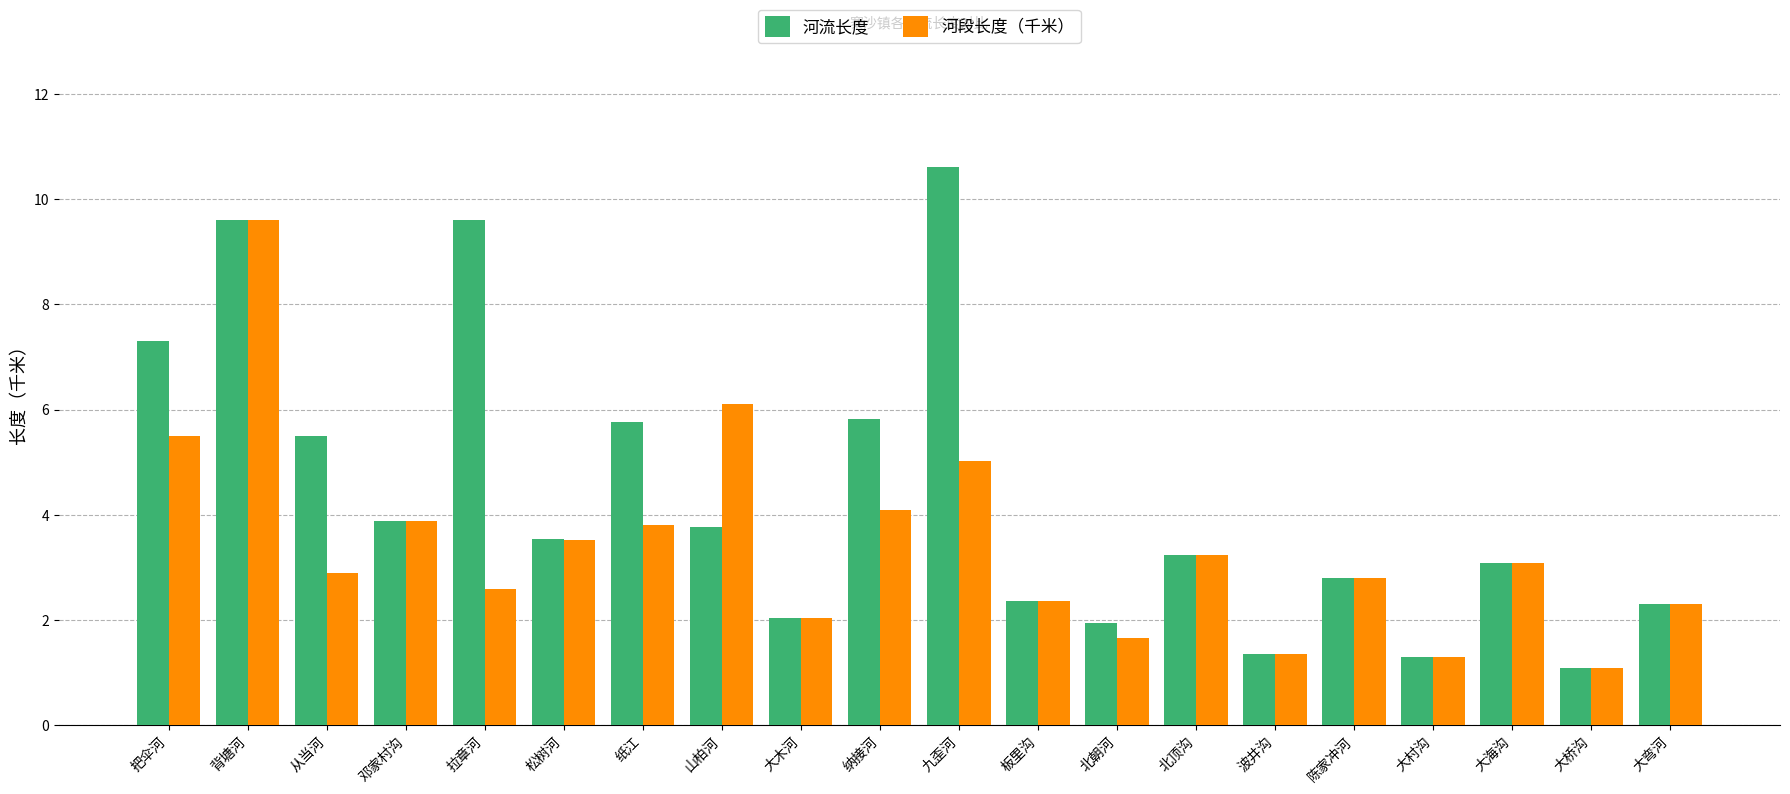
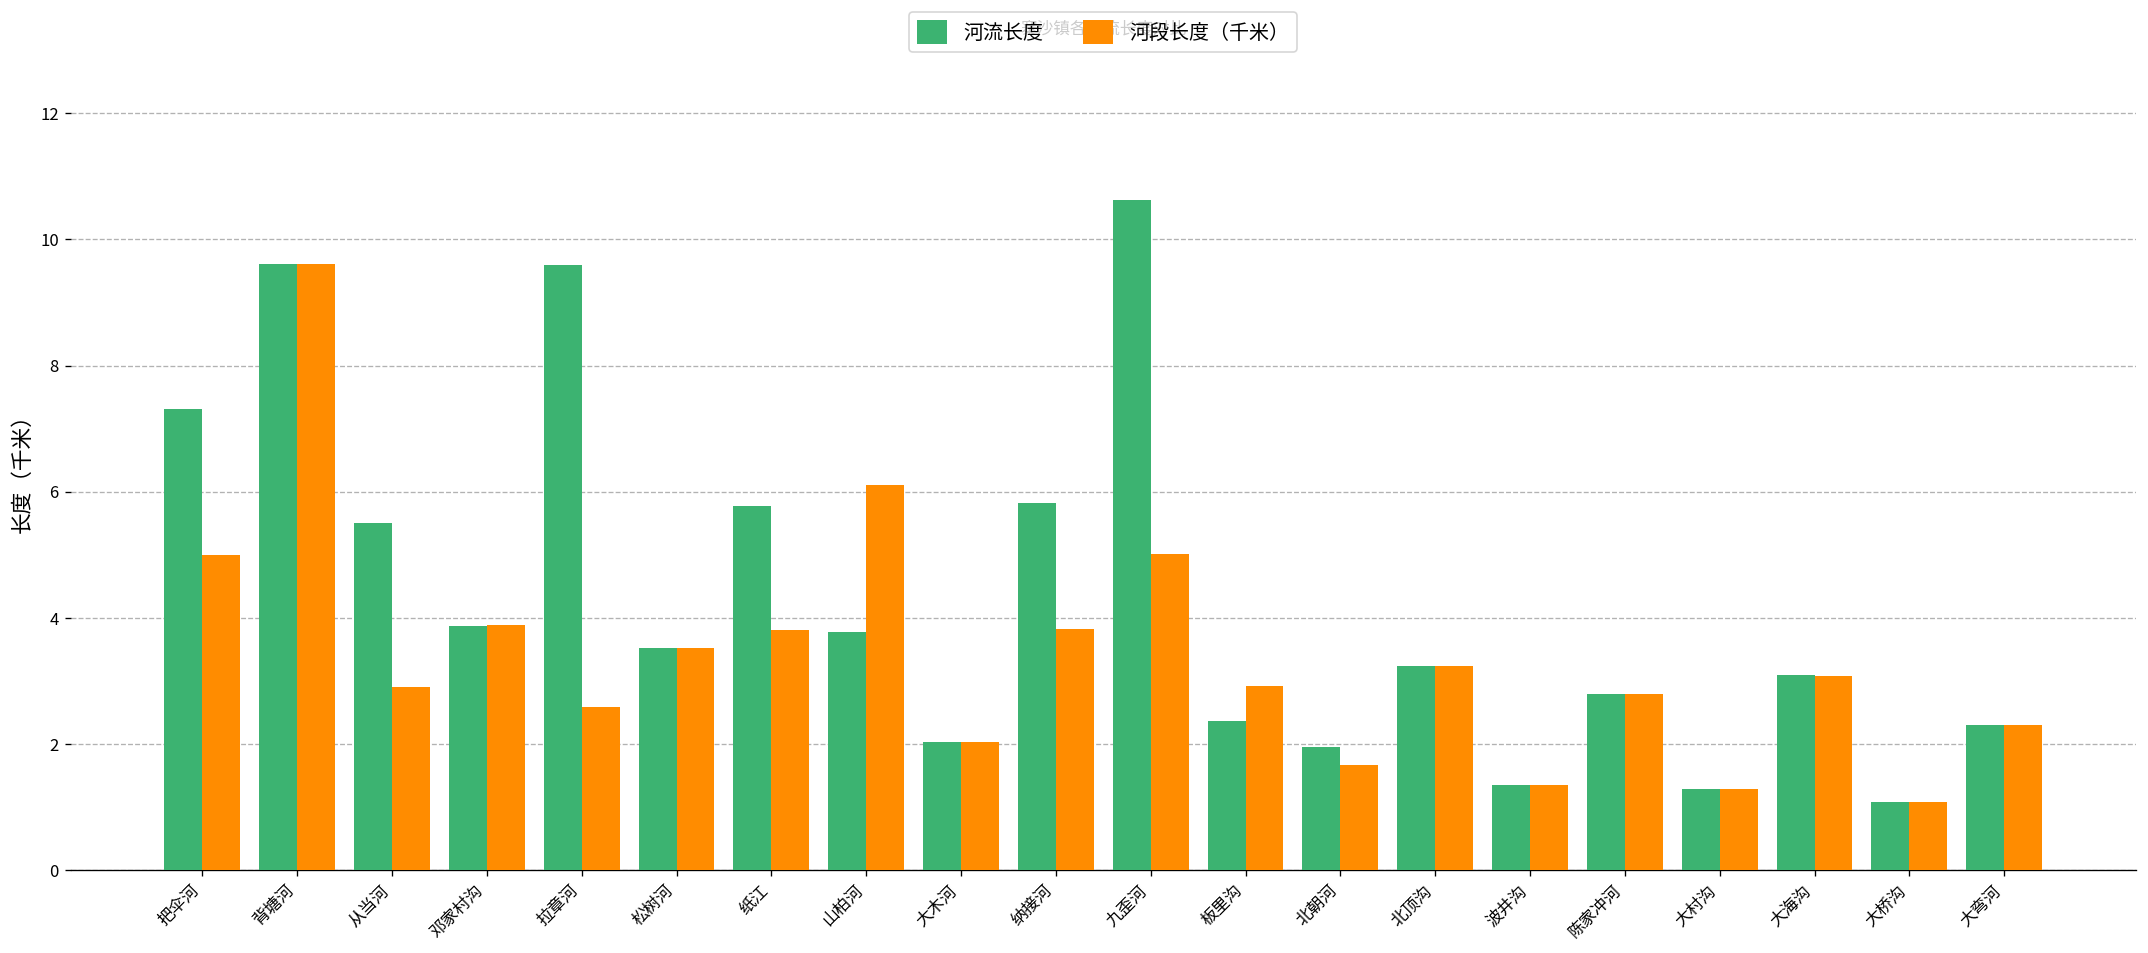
河段长度（千米）, 把伞河: 5.5 -> 5.0
河段长度（千米）, 纳接河: 4.1 -> 3.8
河段长度（千米）, 板里沟: 2.4 -> 2.9
